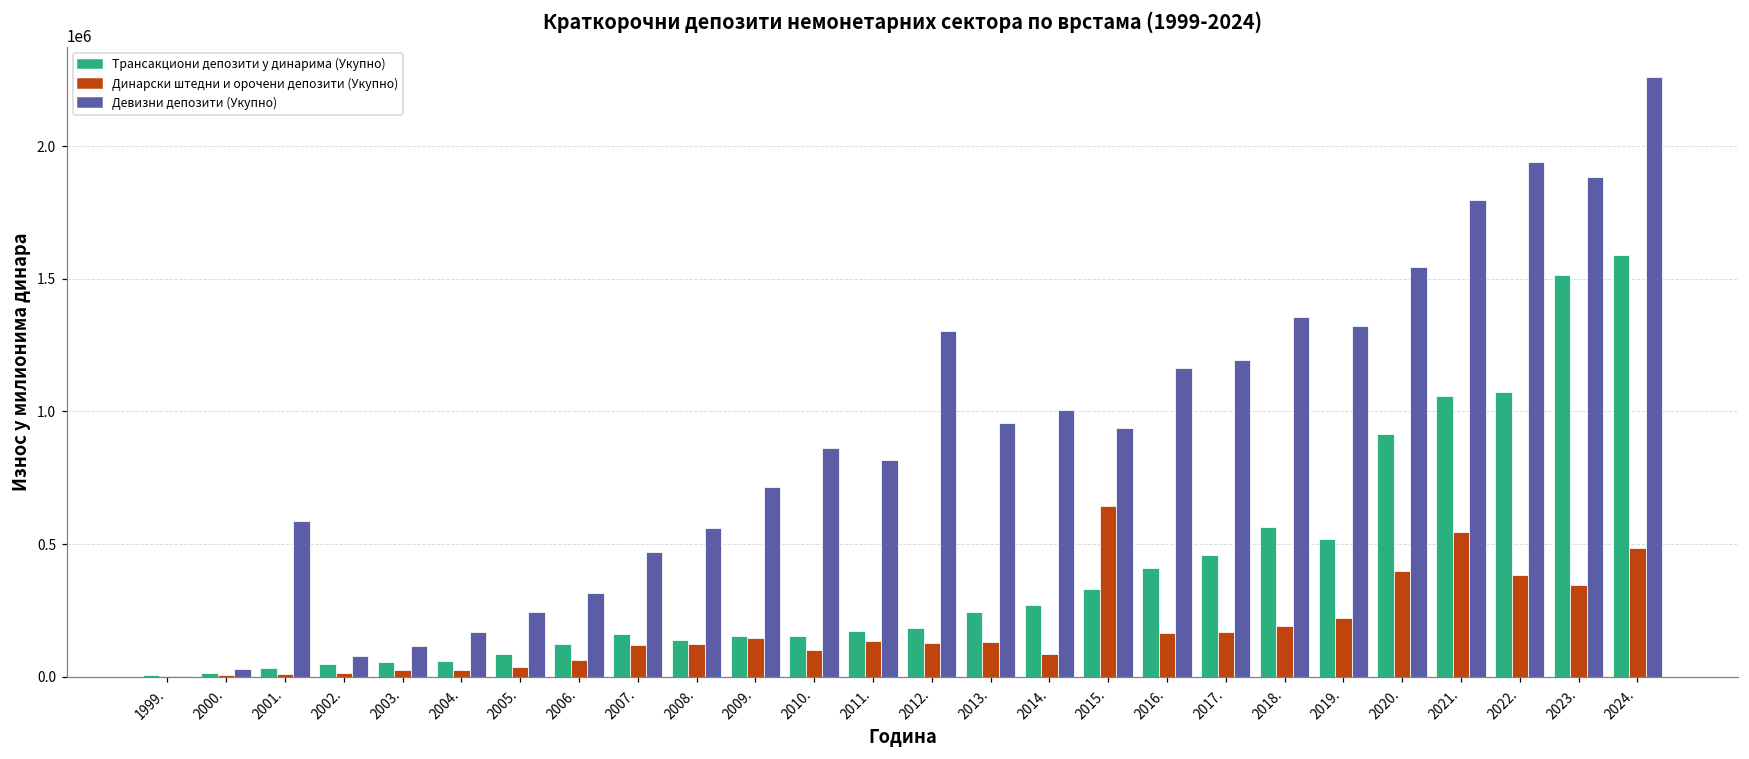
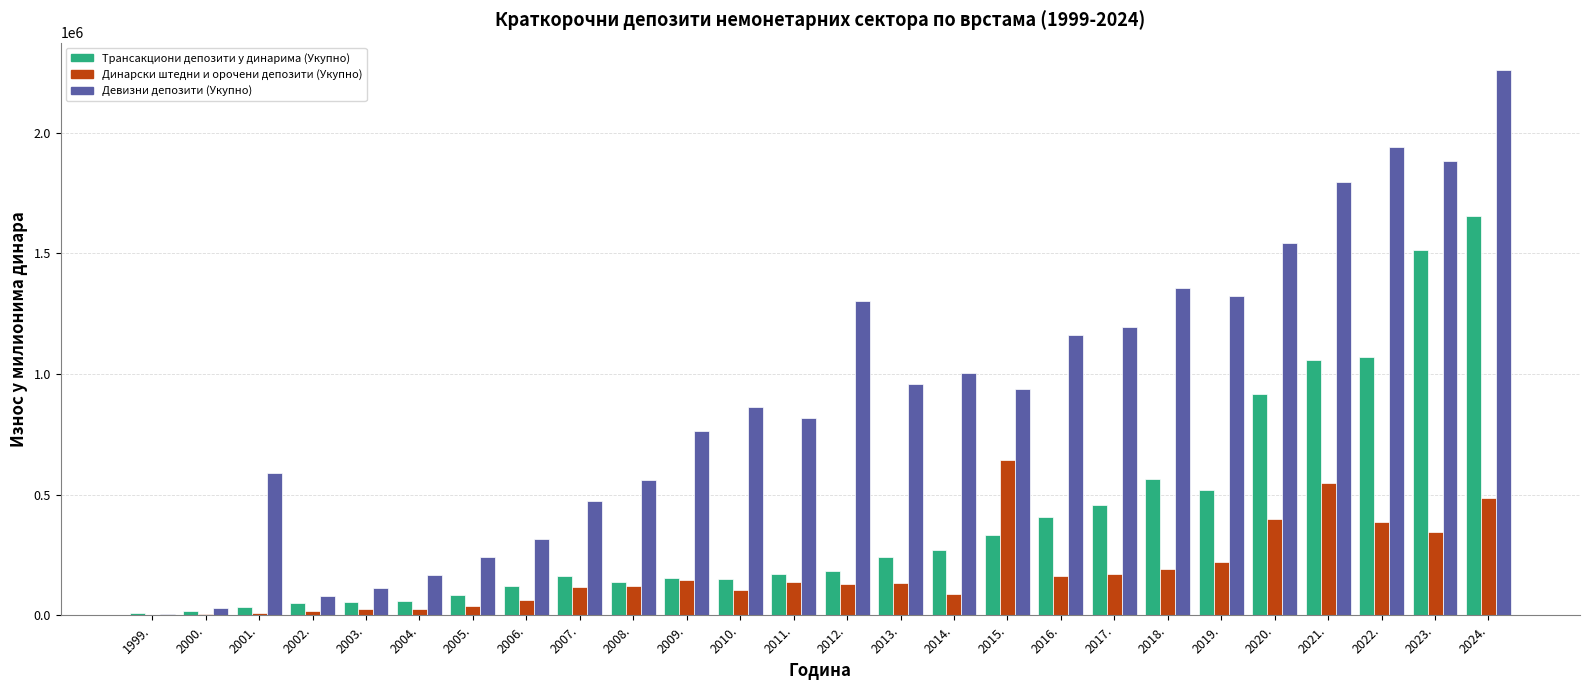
Девизни депозити (Укупно), 2009.: 710000 -> 760000
Трансакциони депозити у динарима (Укупно), 2024.: 1590000 -> 1660000
